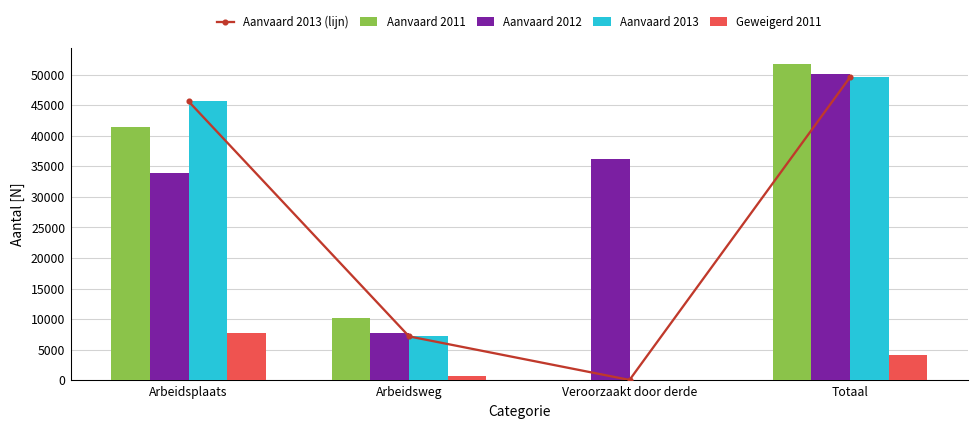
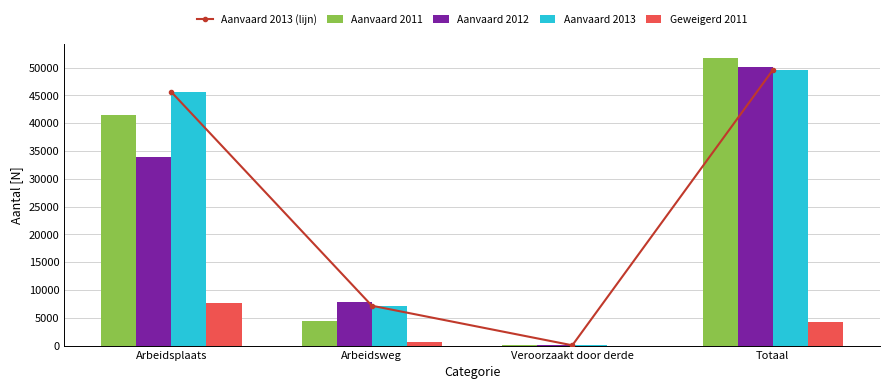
Aanvaard 2011, Arbeidsweg: 10000 -> 4000
Aanvaard 2012, Veroorzaakt door derde: 36000 -> 0
